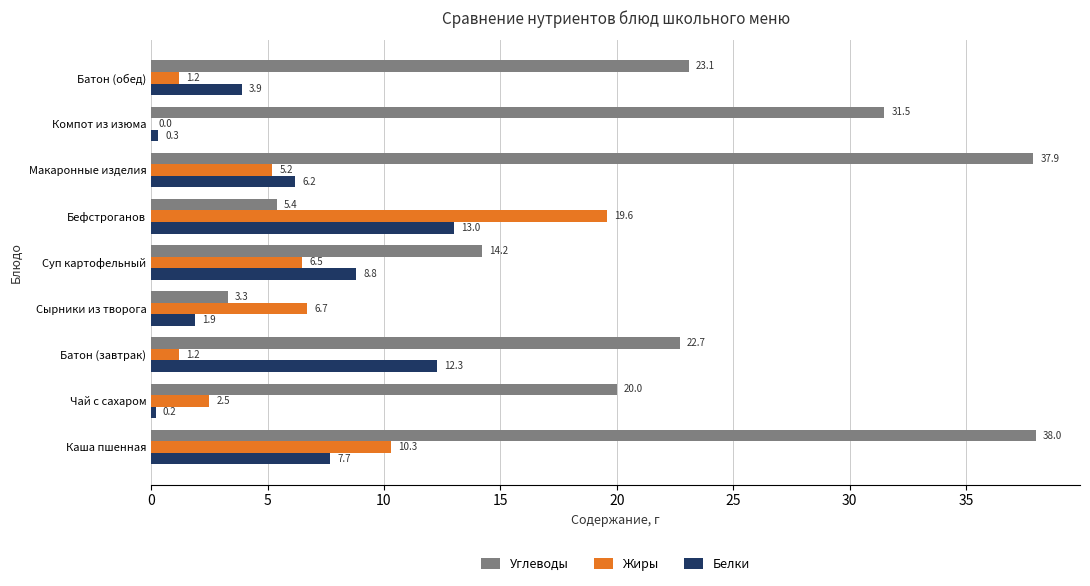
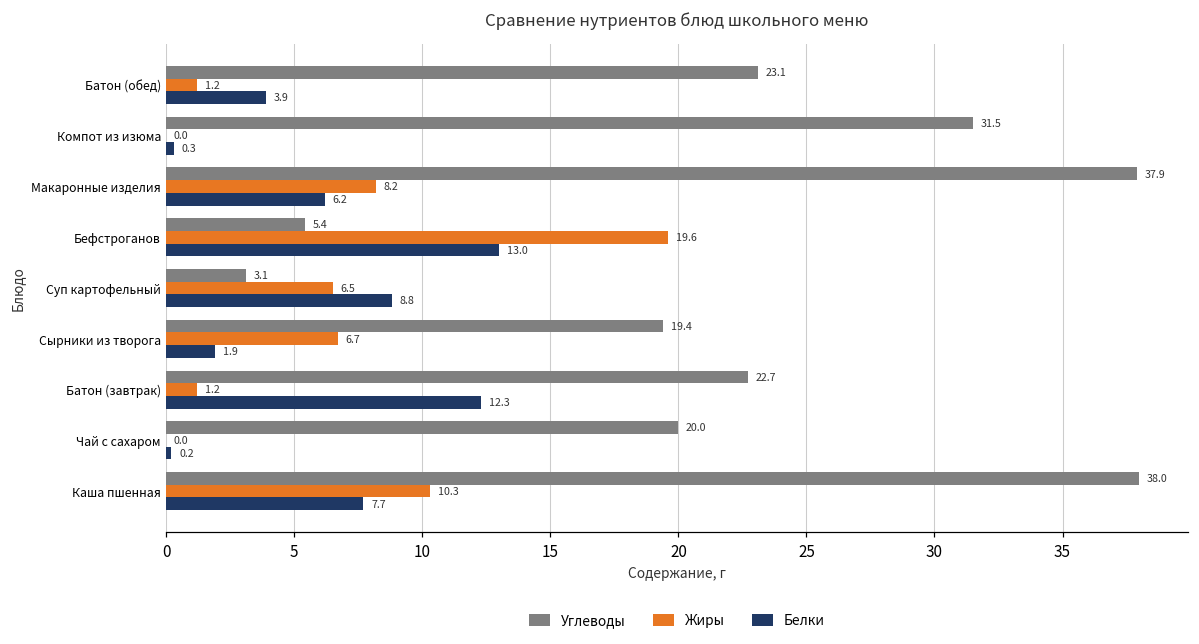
Жиры, Макаронные изделия: 5.2 -> 8.2
Углеводы, Суп картофельный: 14.2 -> 3.1
Углеводы, Сырники из творога: 3.3 -> 19.4
Жиры, Чай с сахаром: 2.5 -> 0.0
